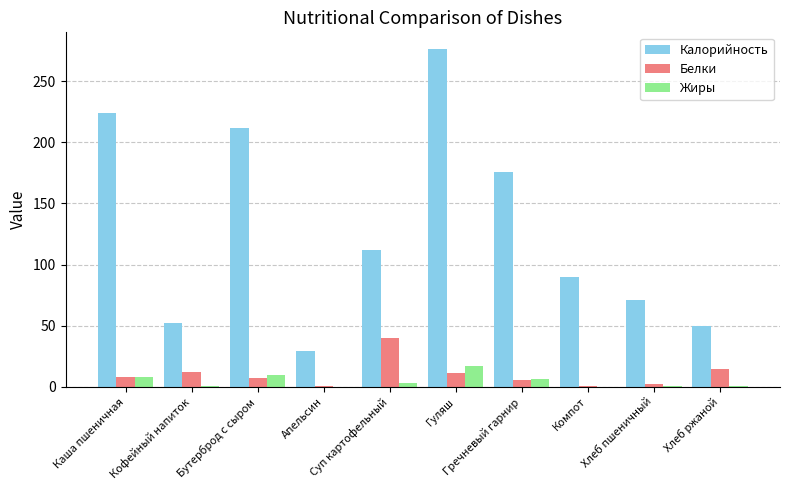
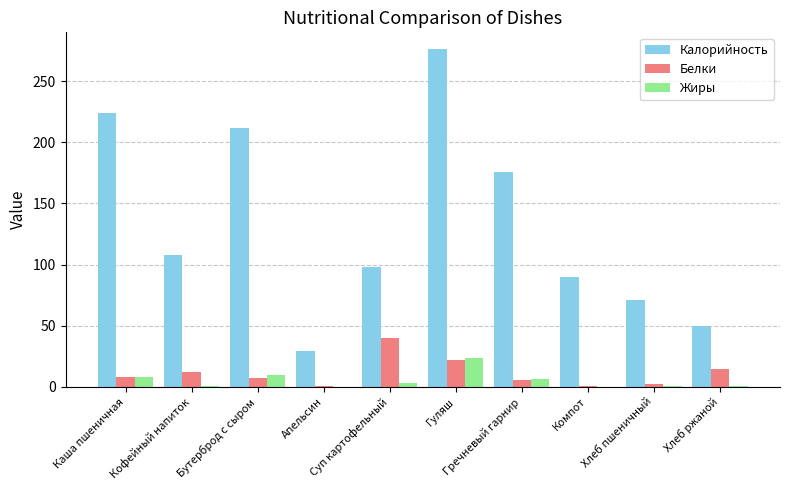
Калорийность, Кофейный напиток: 52 -> 108
Калорийность, Суп картофельный: 112 -> 98
Белки, Гуляш: 11 -> 22
Жиры, Гуляш: 17 -> 24
